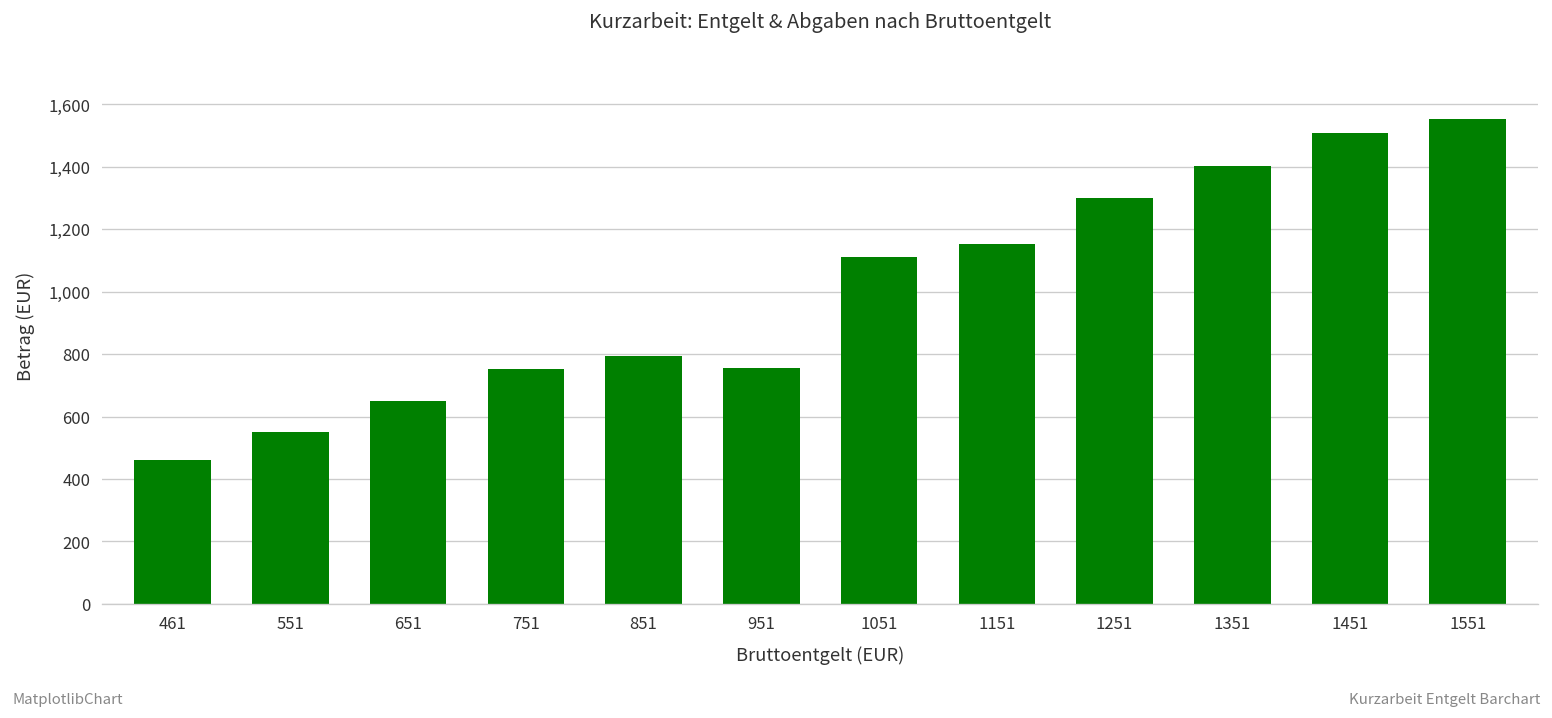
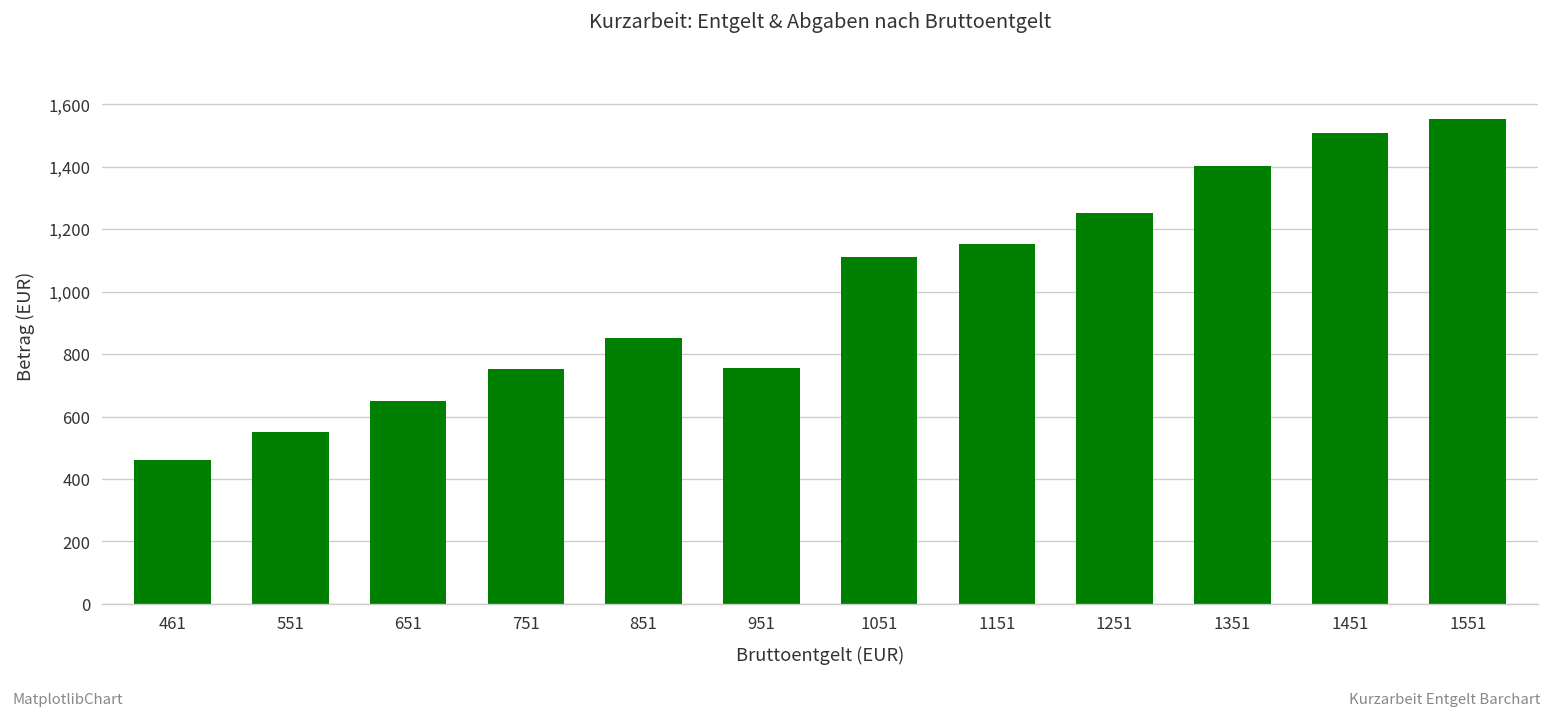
851: 800 -> 850
1251: 1,300 -> 1,250
